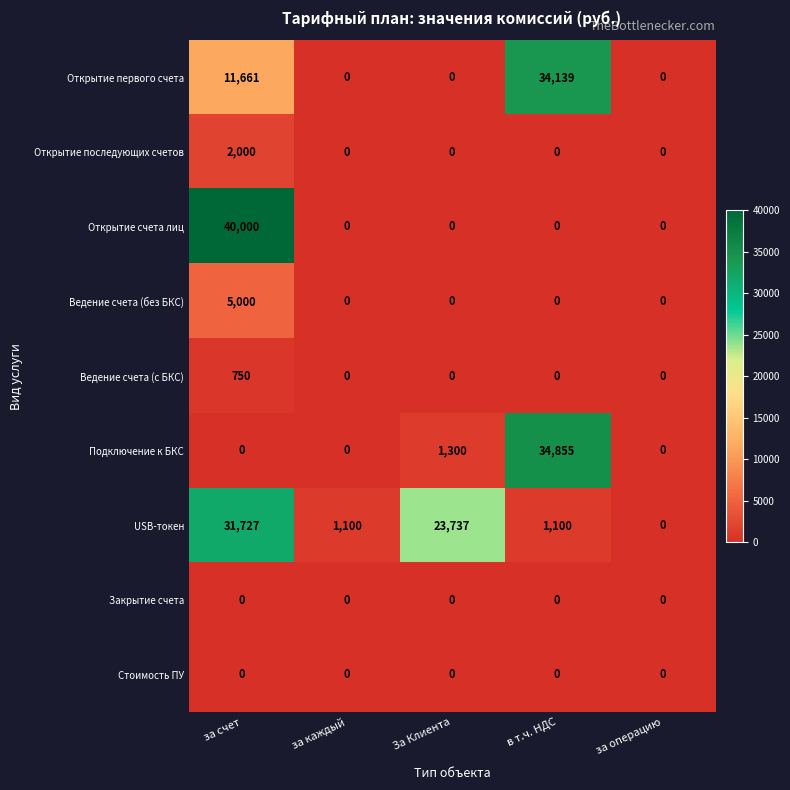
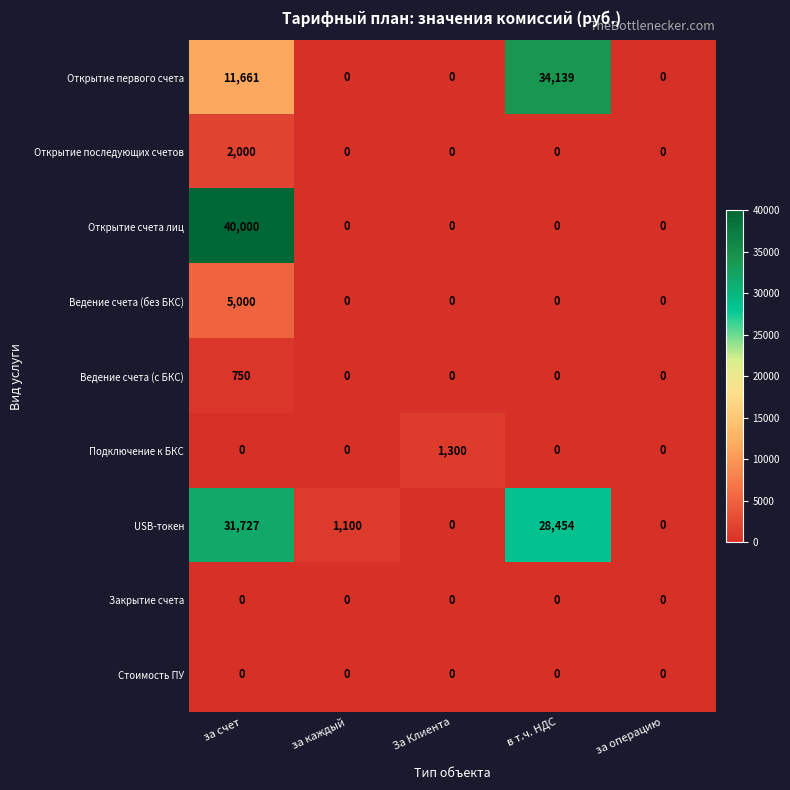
Подключение к БКС, в т.ч. НДС: 34,855 -> 0
USB-токен, За Клиента: 23,737 -> 0
USB-токен, в т.ч. НДС: 1,100 -> 28,454
